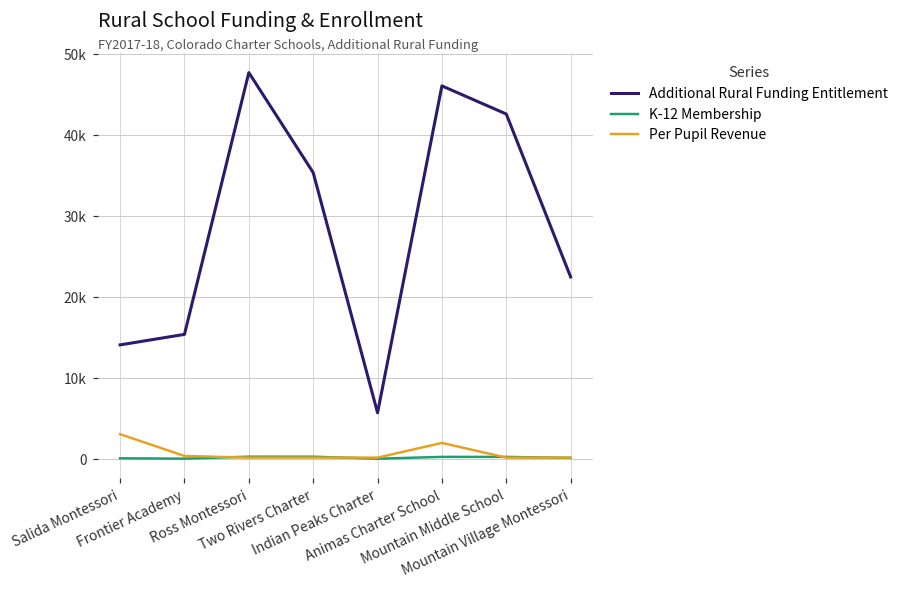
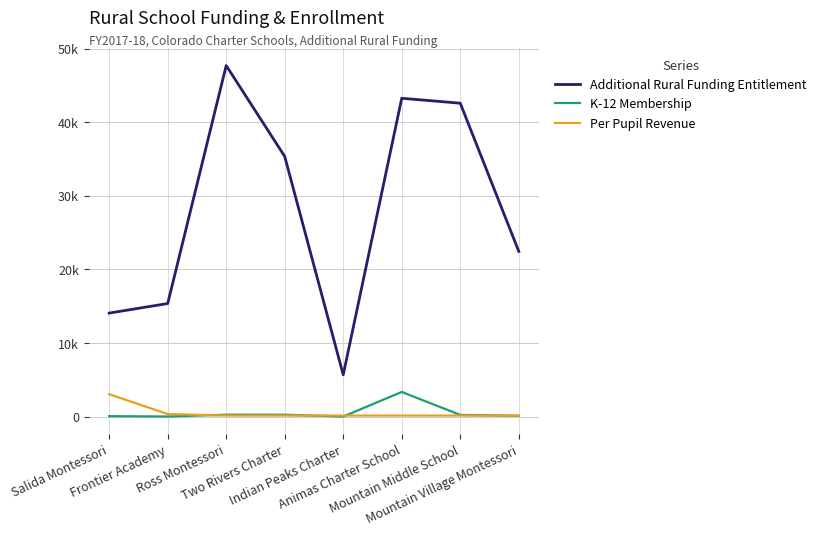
Additional Rural Funding Entitlement, Animas Charter School: 46000 -> 43000
K-12 Membership, Animas Charter School: 0 -> 3000
Per Pupil Revenue, Animas Charter School: 2000 -> 0
